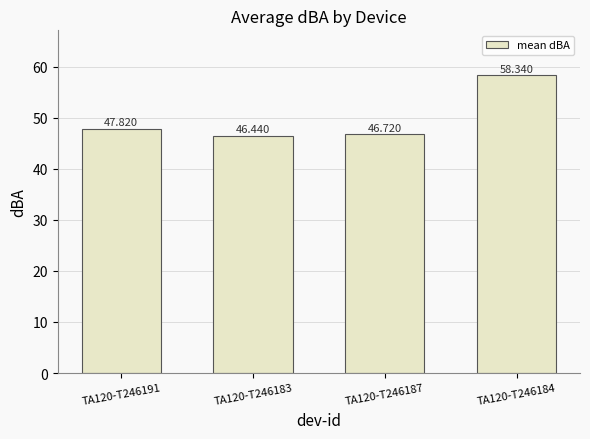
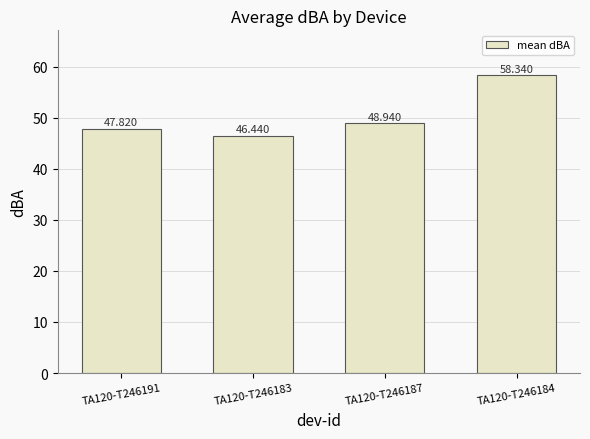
TA120-T246187: 46.720 -> 48.940
